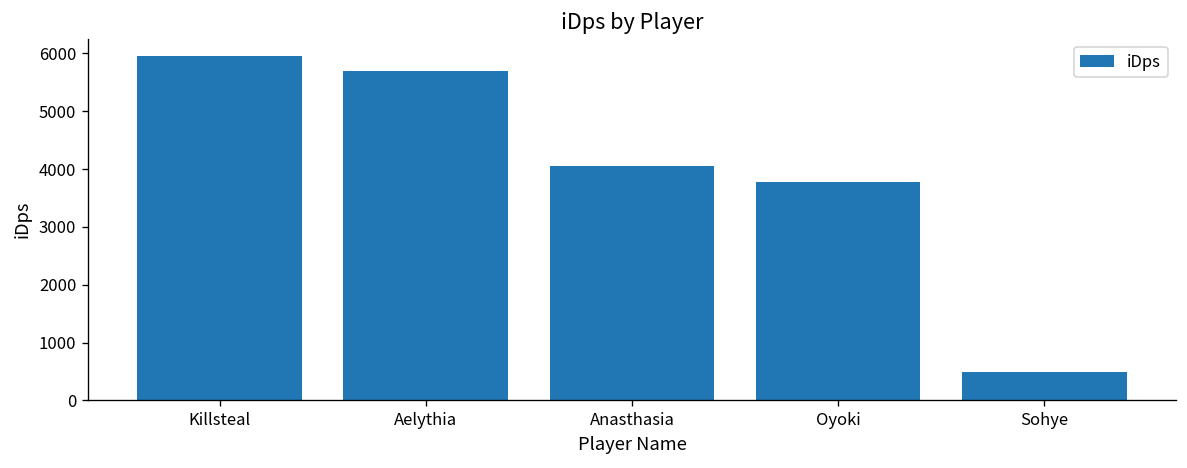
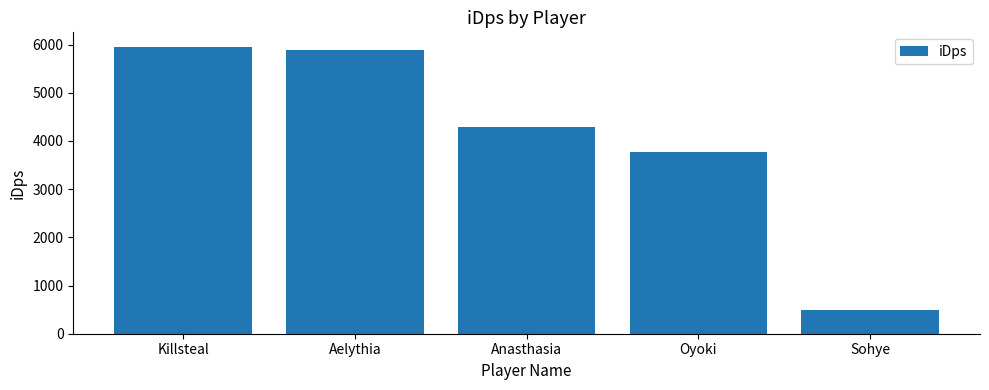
Aelythia: 5700 -> 5900
Anasthasia: 4100 -> 4300
